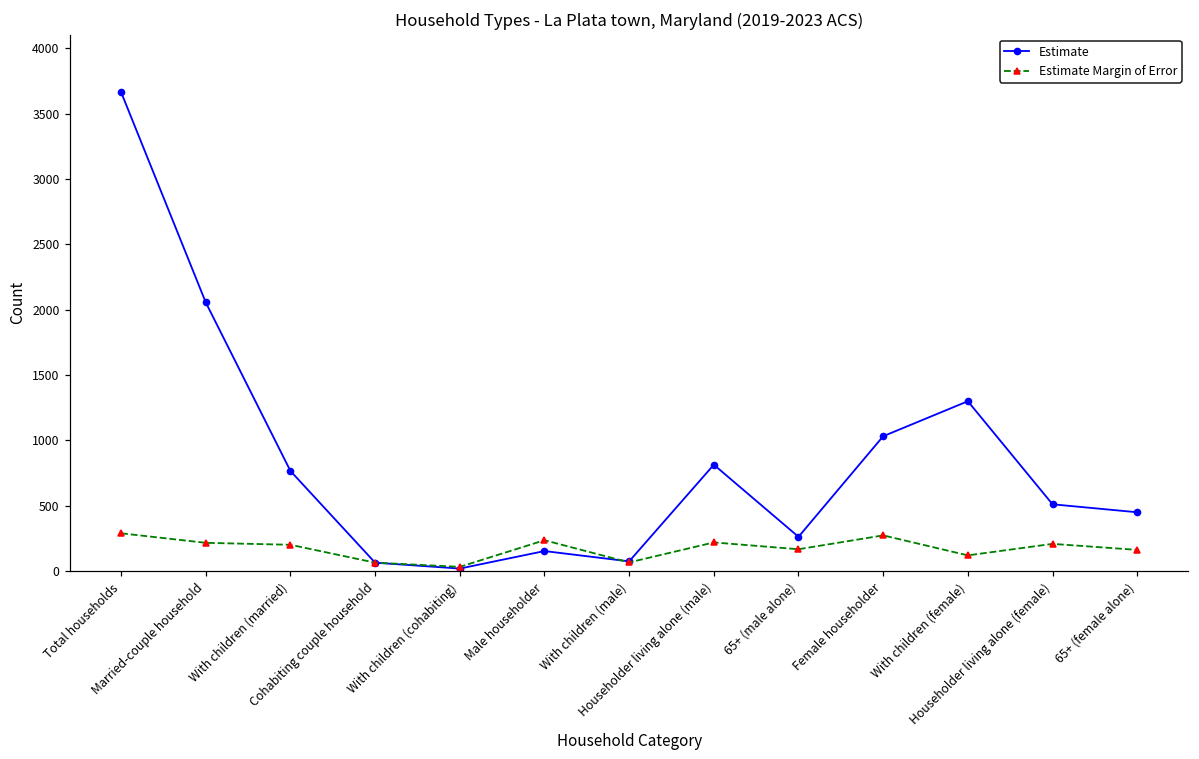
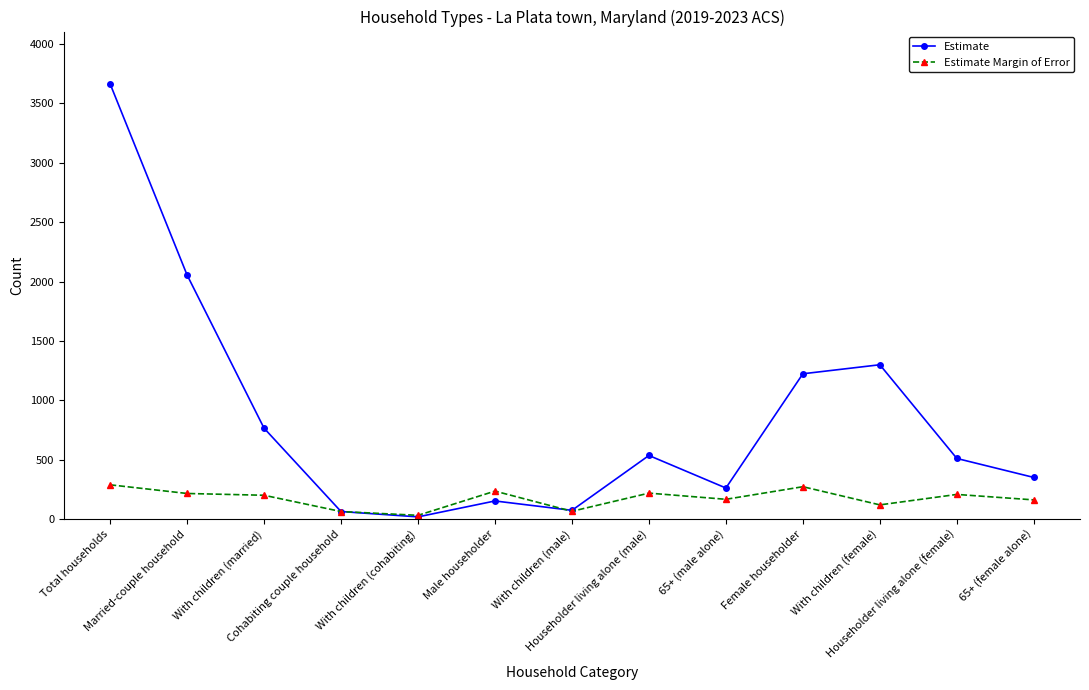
Estimate, Householder living alone (male): 810 -> 540
Estimate, Female householder: 1030 -> 1220
Estimate, 65+ (female alone): 450 -> 350
